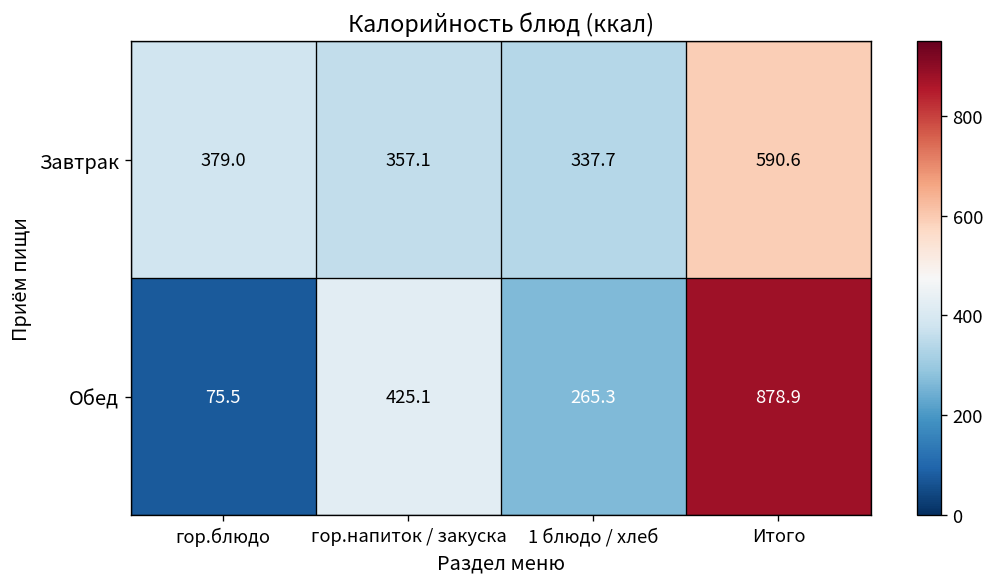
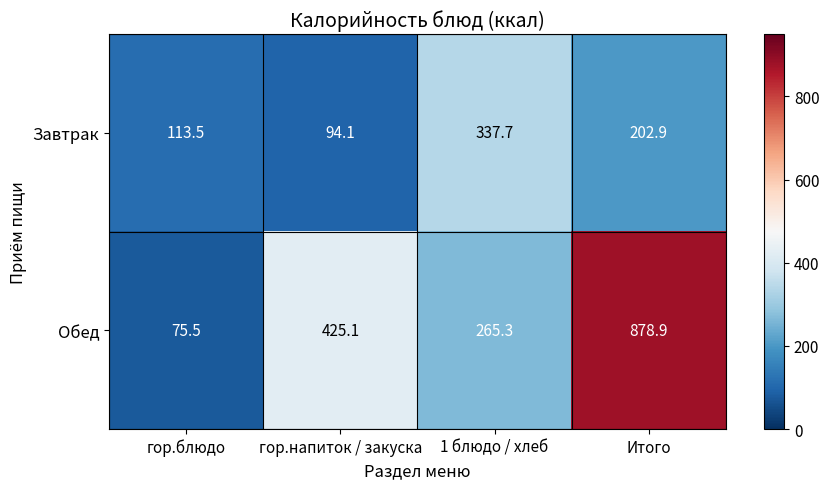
Завтрак, гор.блюдо: 379.0 -> 113.5
Завтрак, гор.напиток / закуска: 357.1 -> 94.1
Завтрак, Итого: 590.6 -> 202.9
